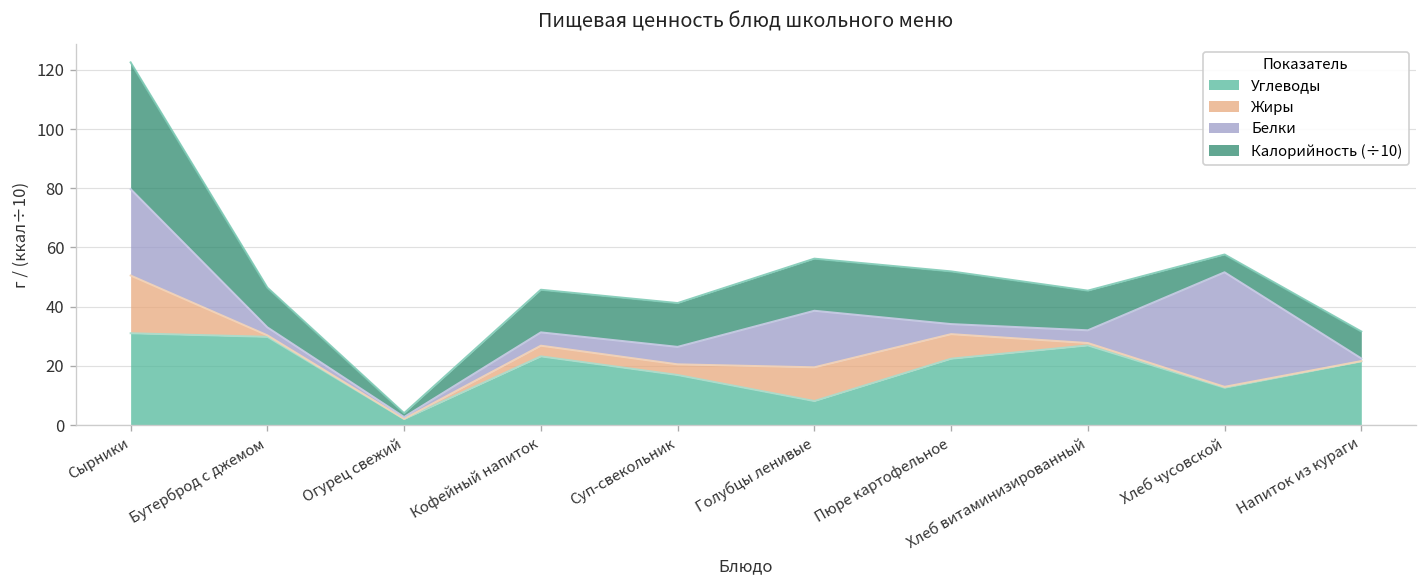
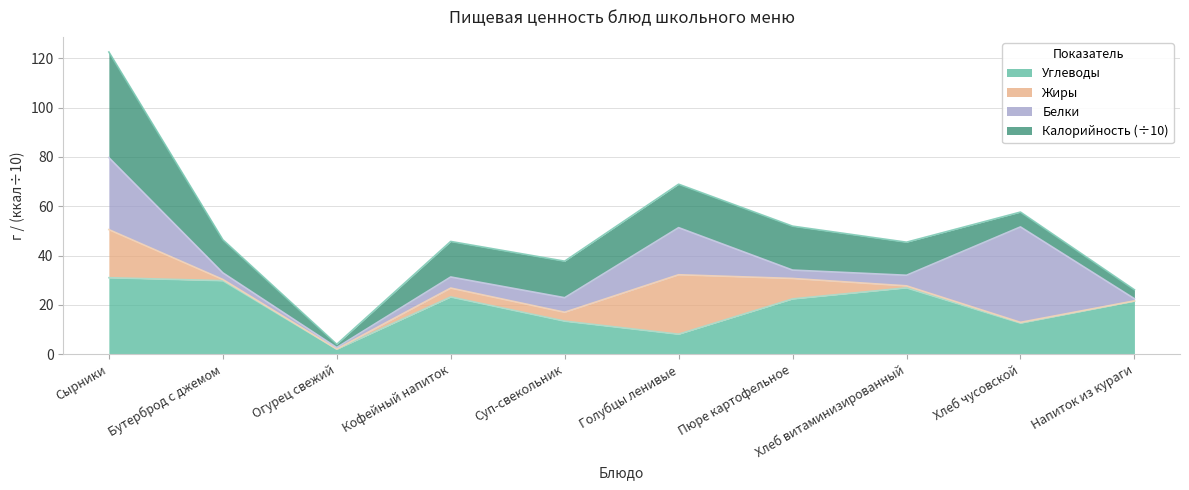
Углеводы, Суп-свекольник: 17 -> 13
Жиры, Голубцы ленивые: 11 -> 24
Калорийность (÷10), Напиток из кураги: 9 -> 4
